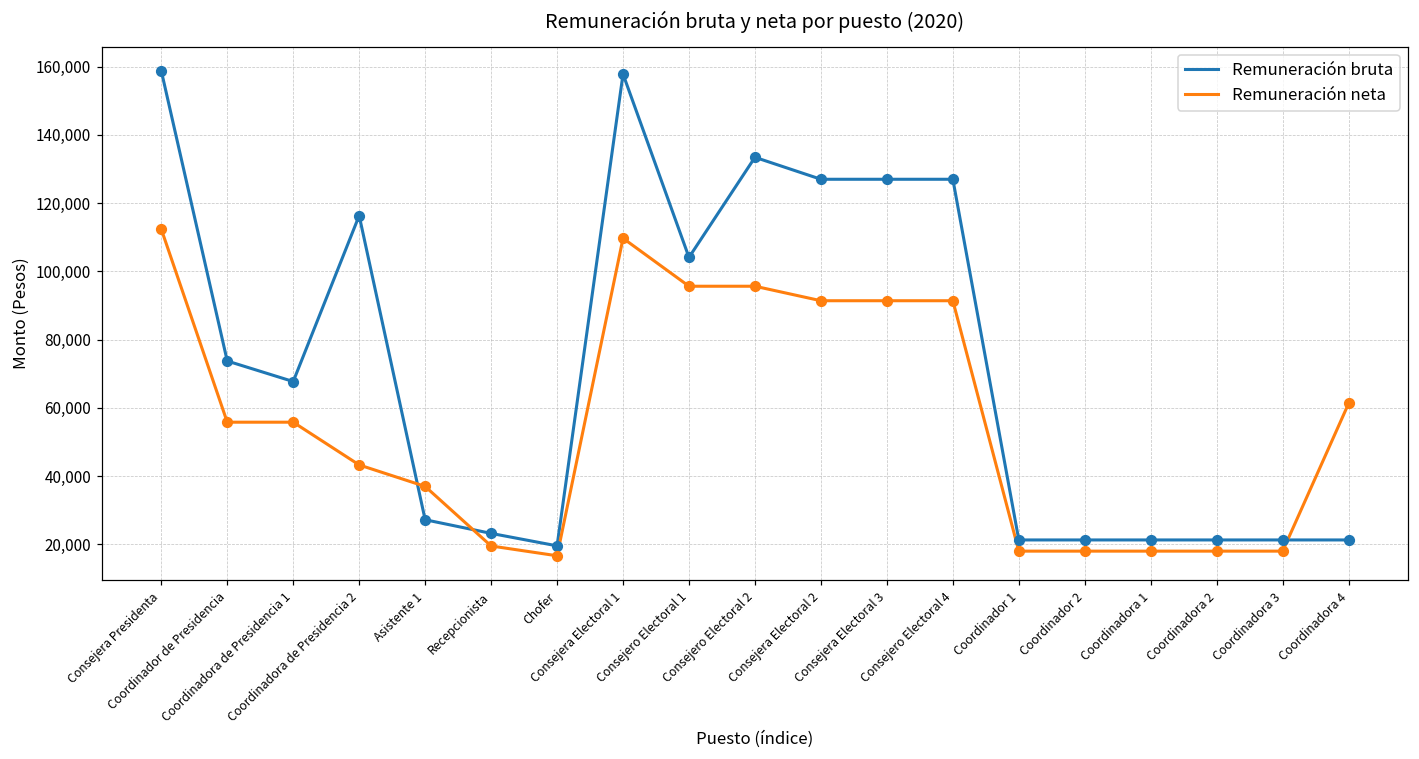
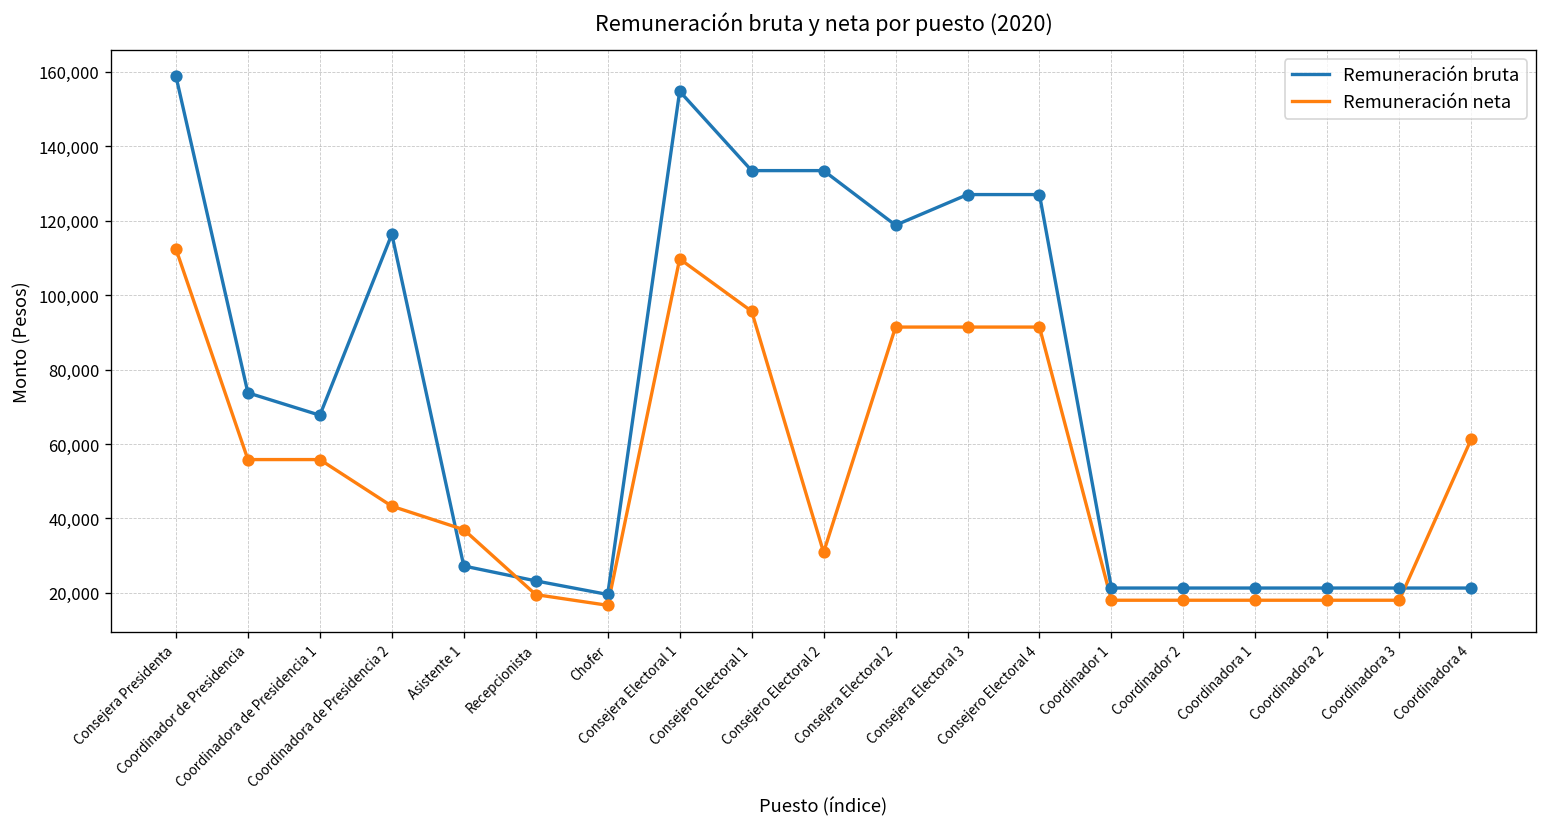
Remuneración bruta, Consejera Electoral 1: 158,000 -> 155,000
Remuneración bruta, Consejero Electoral 1: 104,000 -> 133,000
Remuneración neta, Consejero Electoral 2: 96,000 -> 31,000
Remuneración bruta, Consejera Electoral 2: 127,000 -> 119,000
